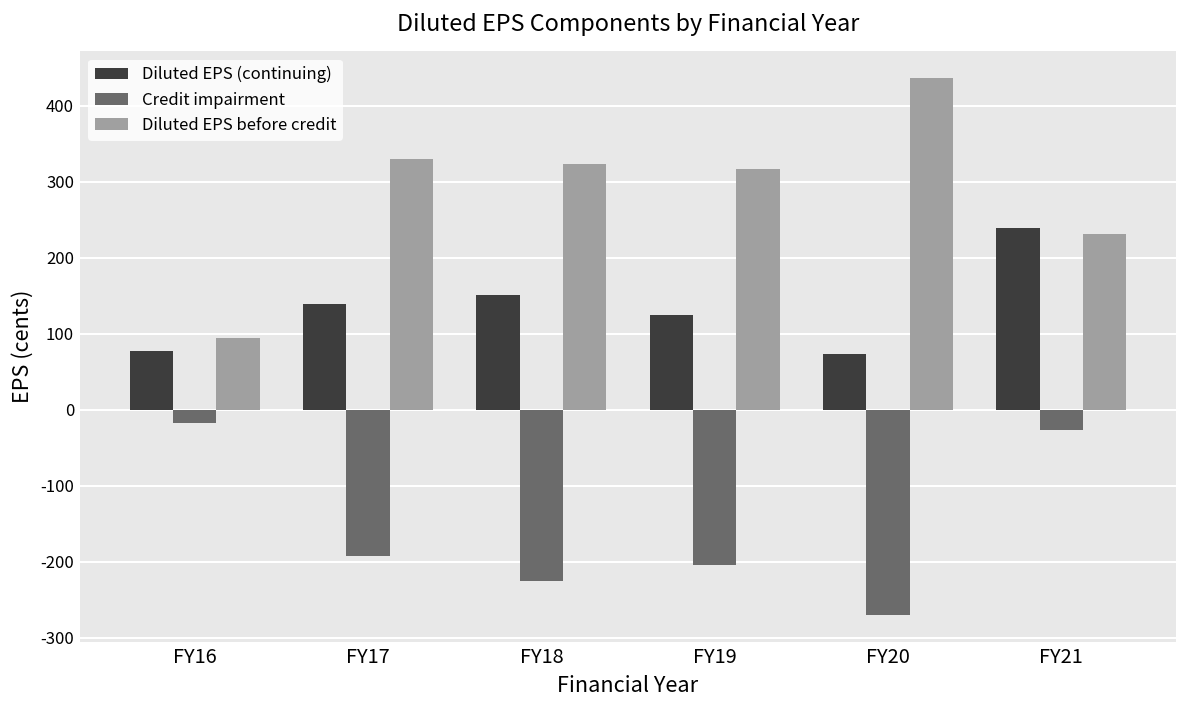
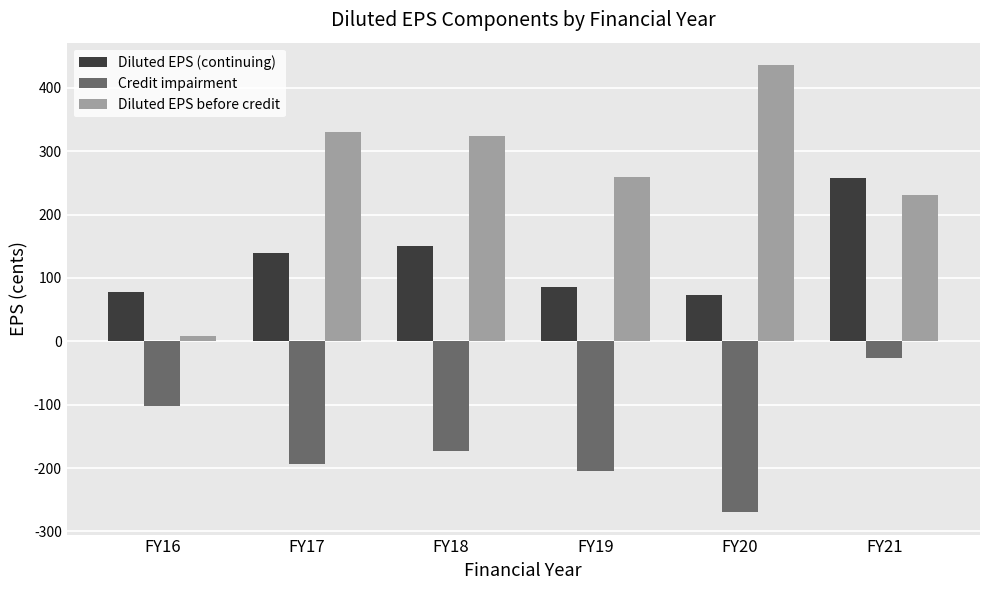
Credit impairment, FY16: -20 -> -100
Diluted EPS before credit, FY16: 90 -> 10
Credit impairment, FY18: -230 -> -170
Diluted EPS (continuing), FY19: 120 -> 90
Diluted EPS before credit, FY19: 320 -> 260
Diluted EPS (continuing), FY21: 240 -> 260
